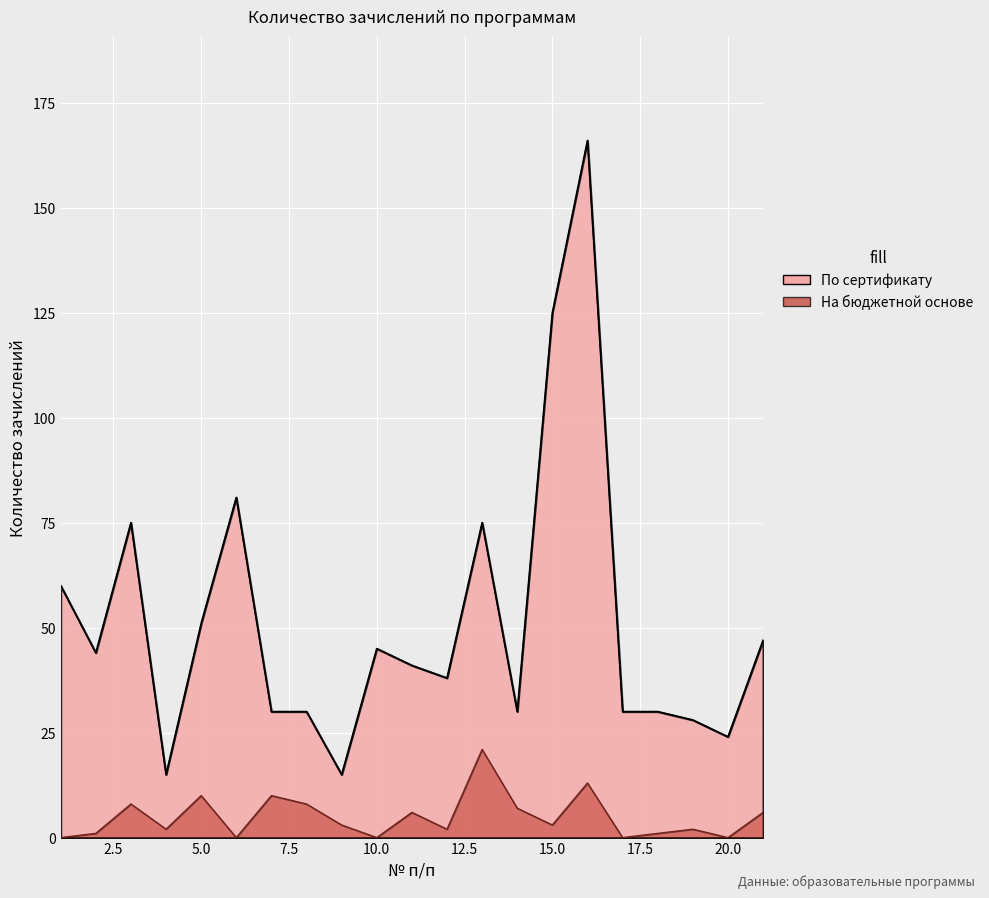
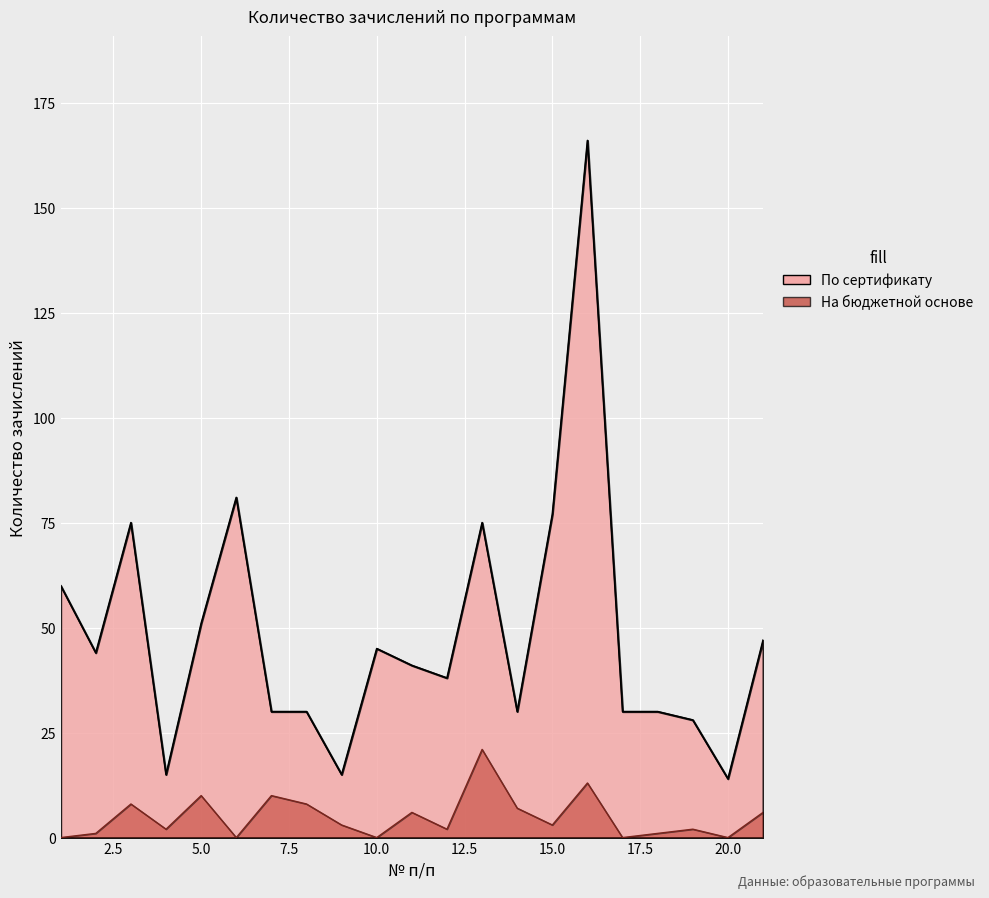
По сертификату, 15.0: 125 -> 77
По сертификату, 20.0: 24 -> 14
